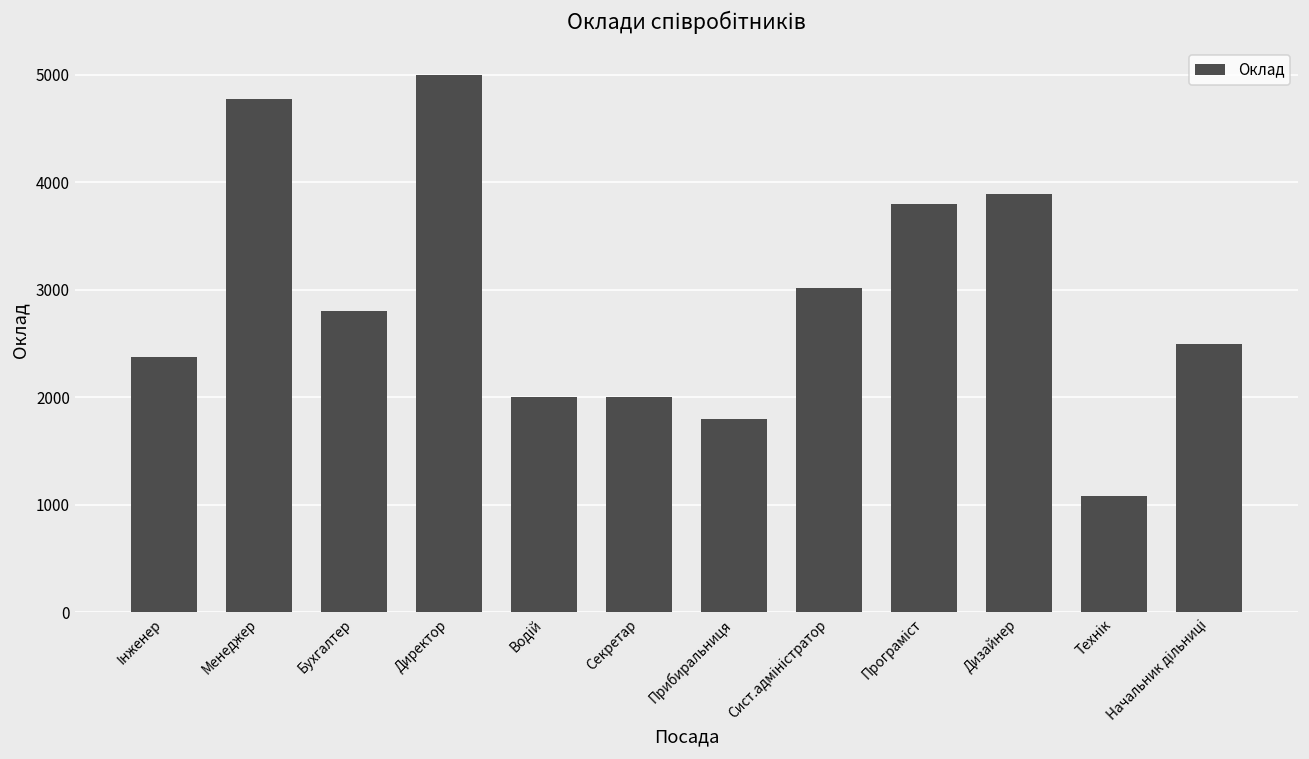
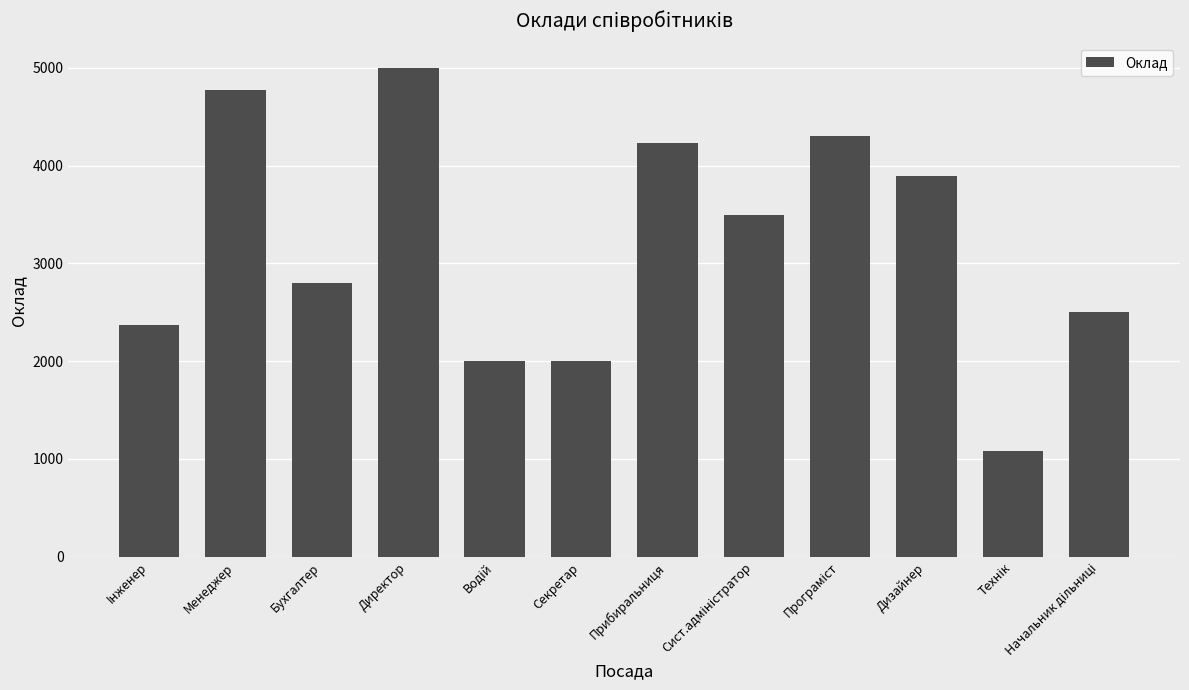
Прибиральниця: 1800 -> 4200
Сист.адміністратор: 3000 -> 3500
Програміст: 3800 -> 4300
